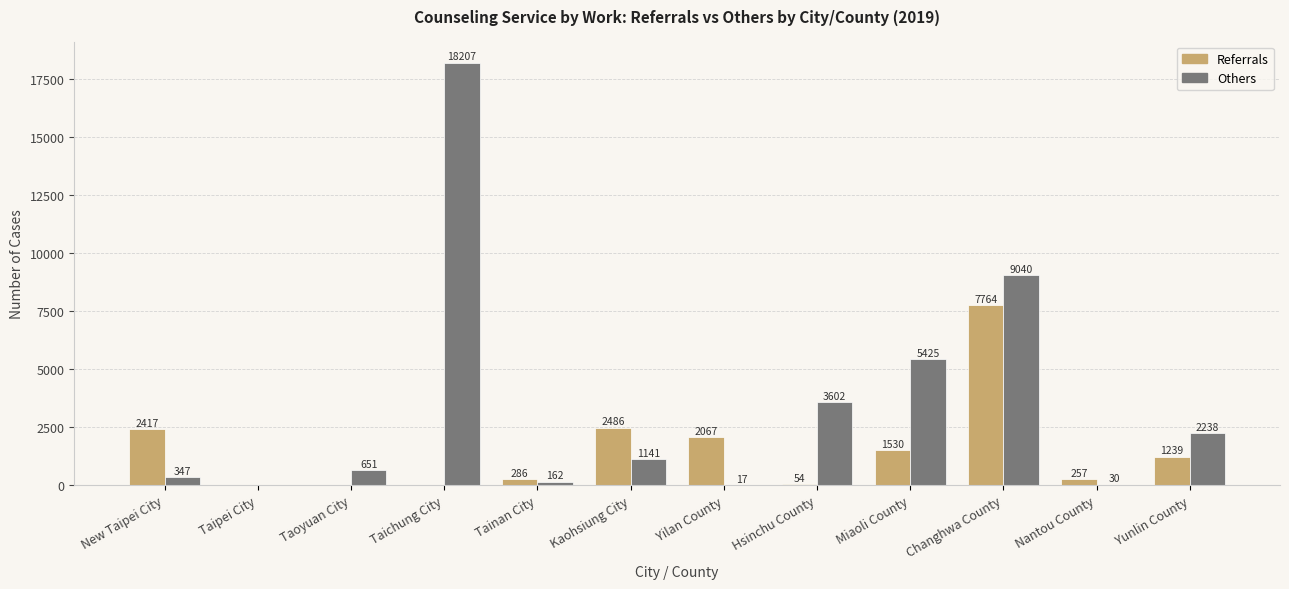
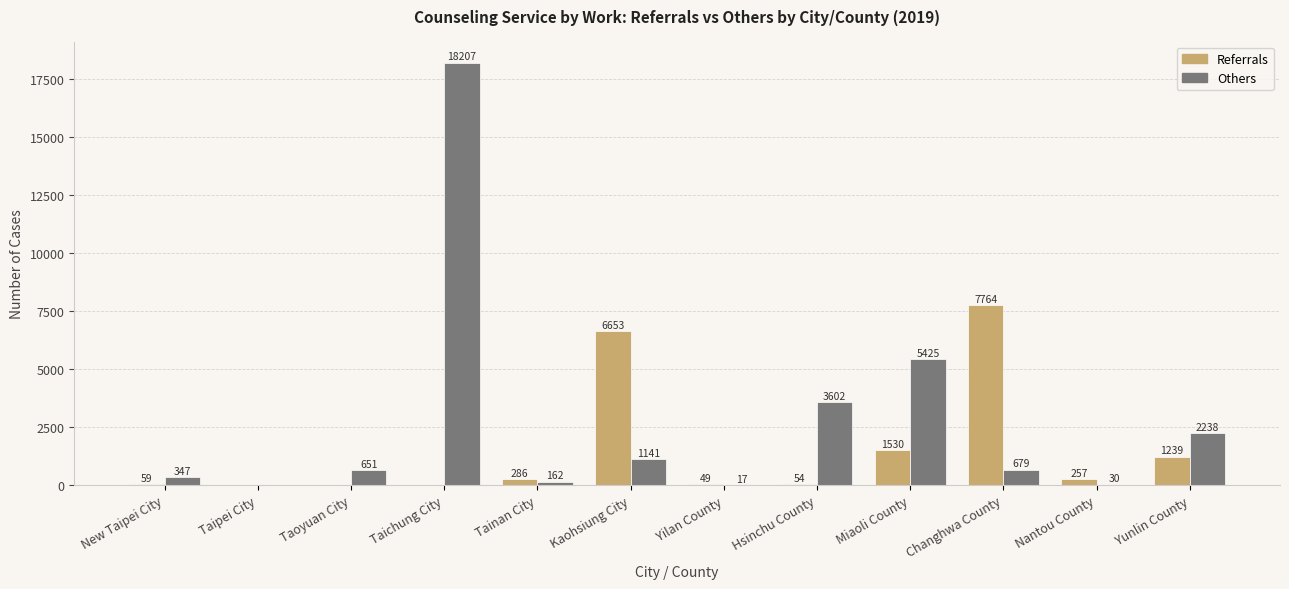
Referrals, New Taipei City: 2417 -> 59
Referrals, Kaohsiung City: 2486 -> 6653
Referrals, Yilan County: 2067 -> 49
Others, Changhwa County: 9040 -> 679
